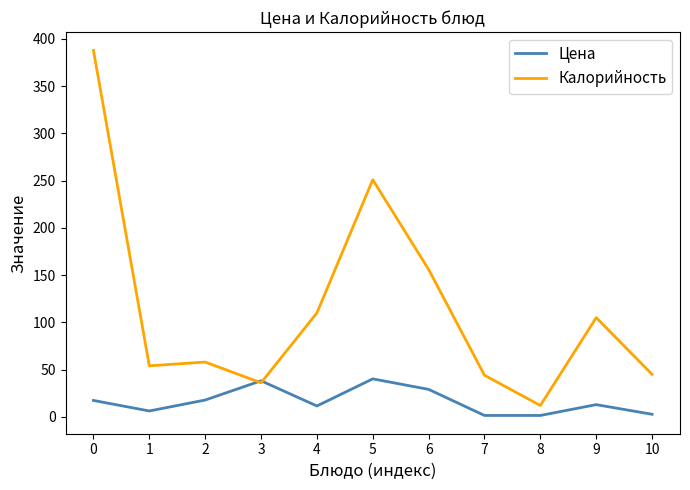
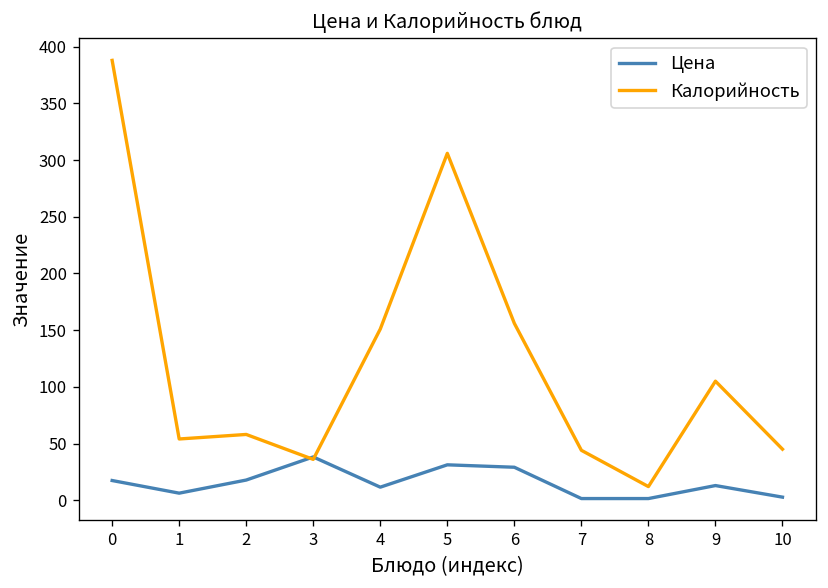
Калорийность, 4: 110 -> 150
Цена, 5: 40 -> 30
Калорийность, 5: 250 -> 310
